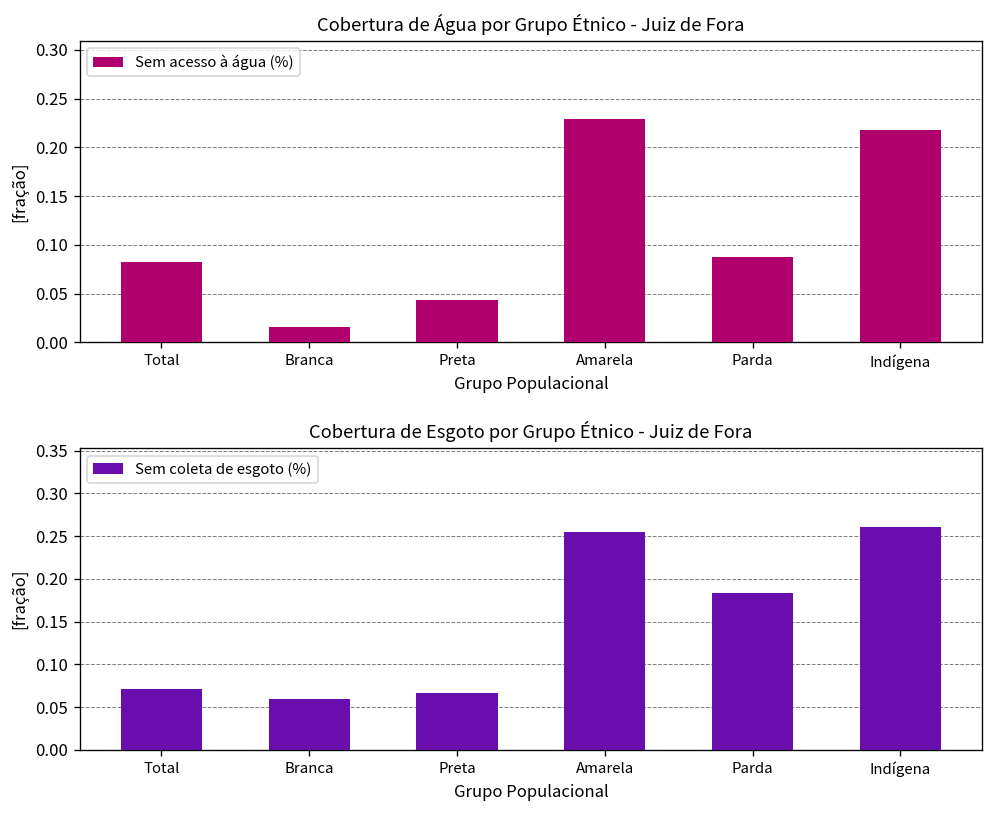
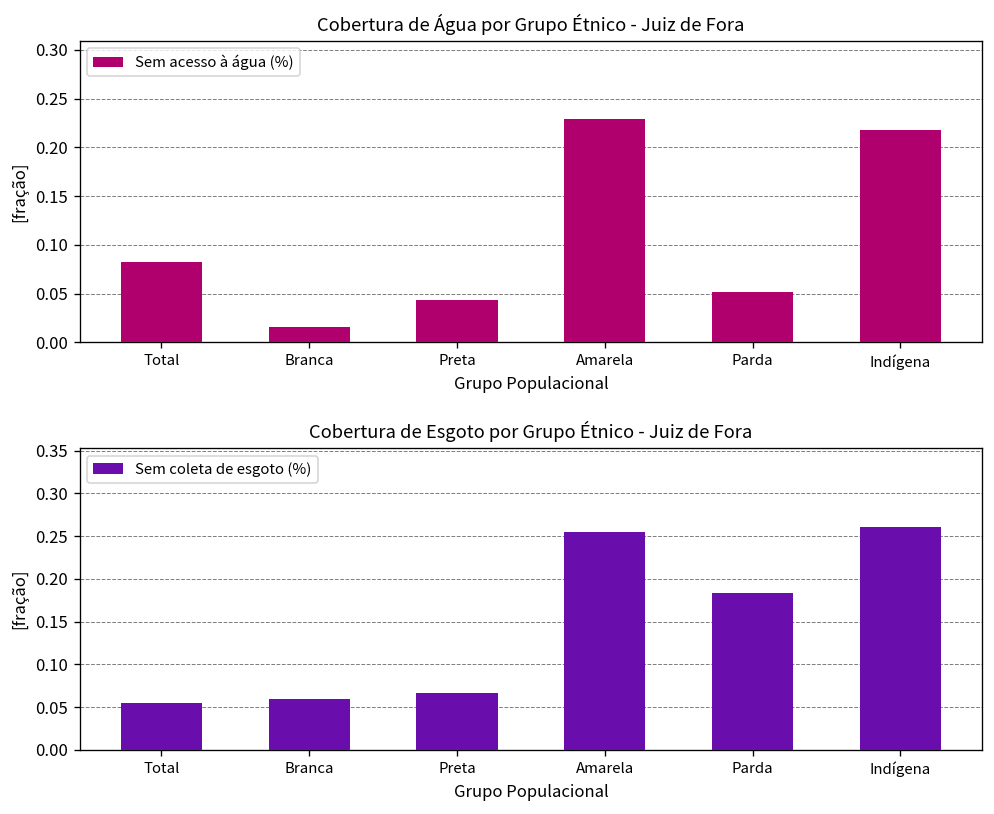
Cobertura de Água por Grupo Étnico - Juiz de Fora, Parda: 0.09 -> 0.05
Cobertura de Esgoto por Grupo Étnico - Juiz de Fora, Total: 0.07 -> 0.06
